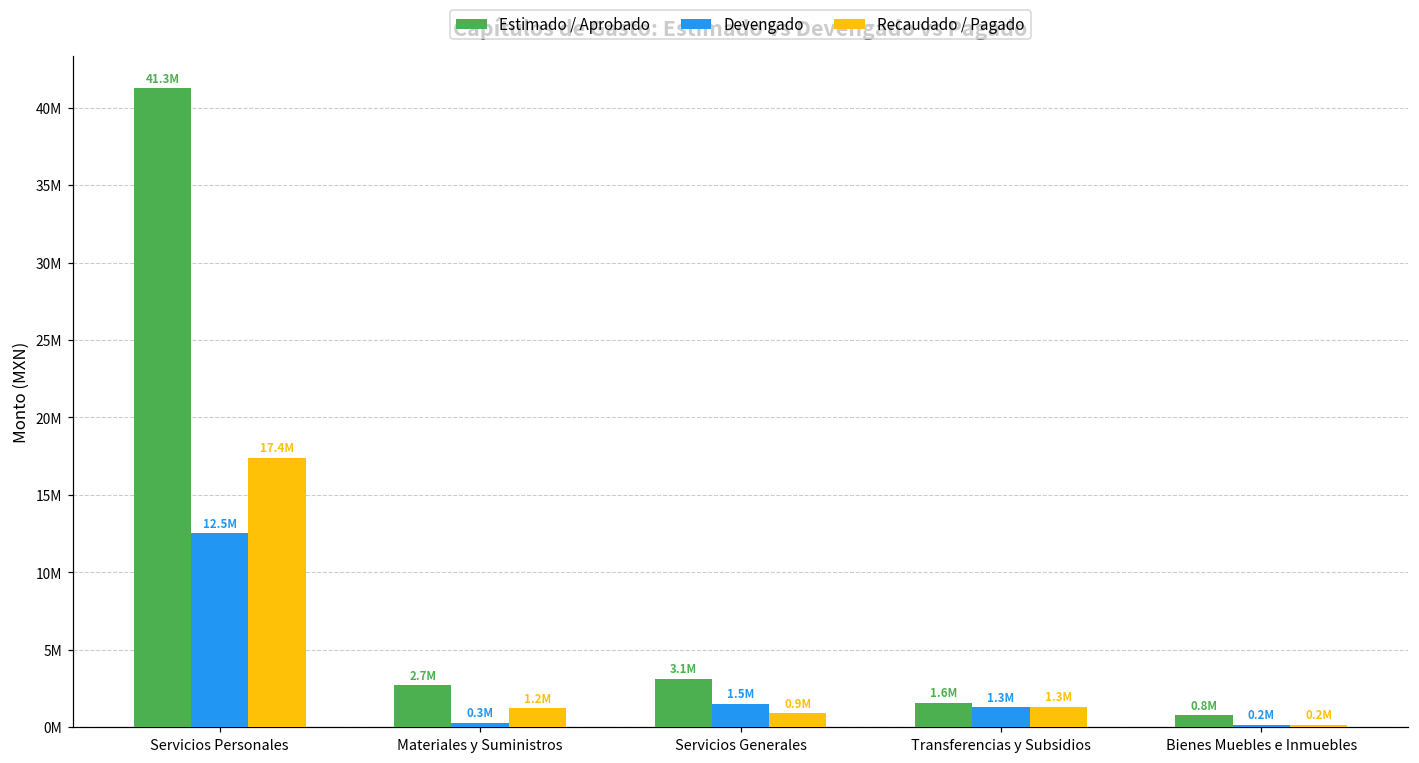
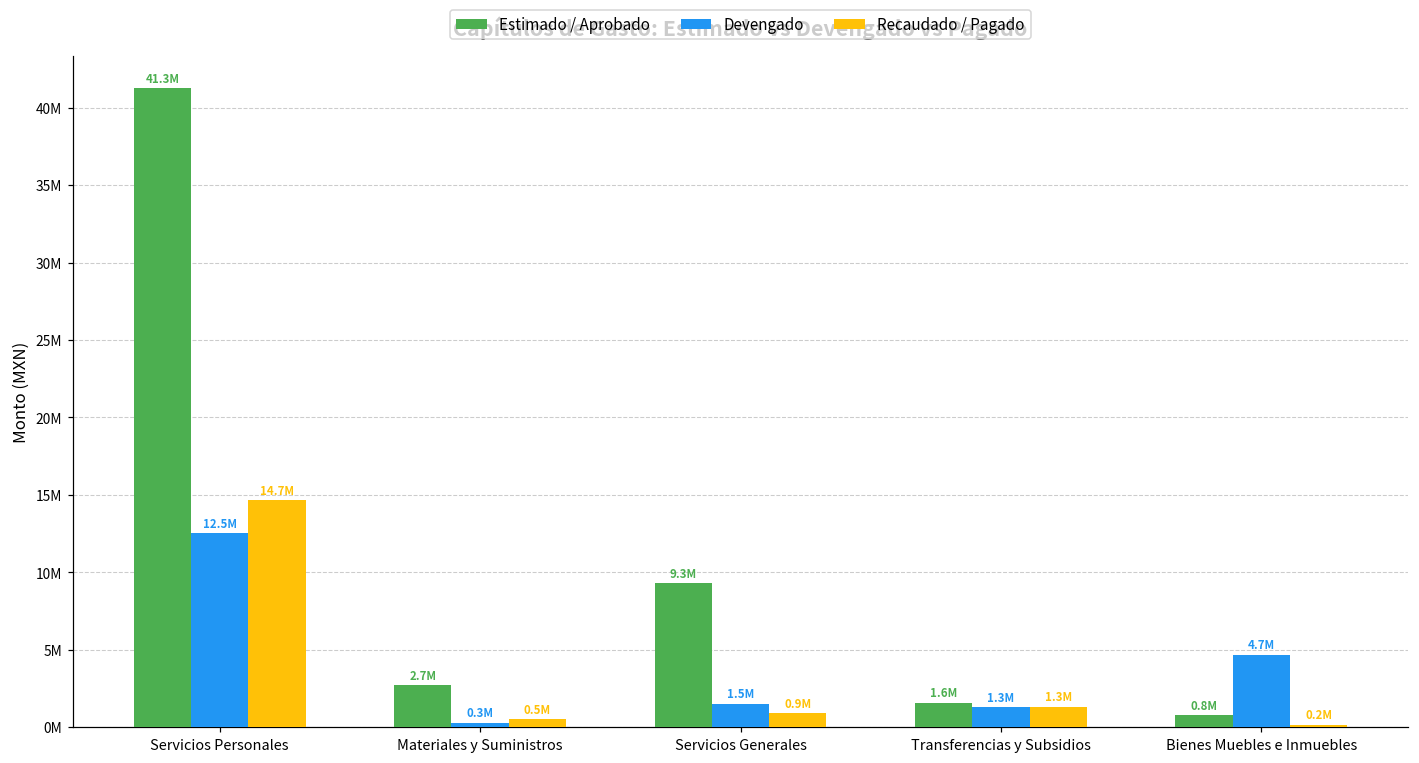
Recaudado / Pagado, Servicios Personales: 17.4M -> 14.7M
Recaudado / Pagado, Materiales y Suministros: 1.2M -> 0.5M
Estimado / Aprobado, Servicios Generales: 3.1M -> 9.3M
Devengado, Bienes Muebles e Inmuebles: 0.2M -> 4.7M
